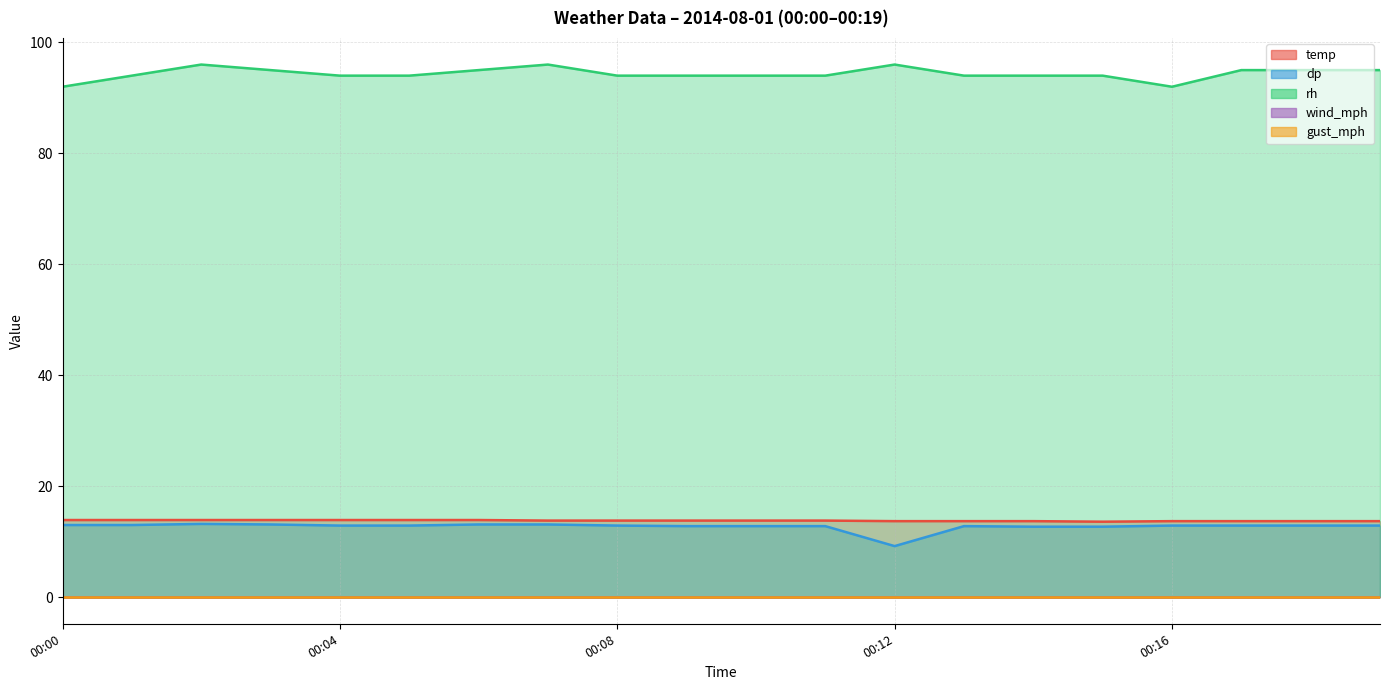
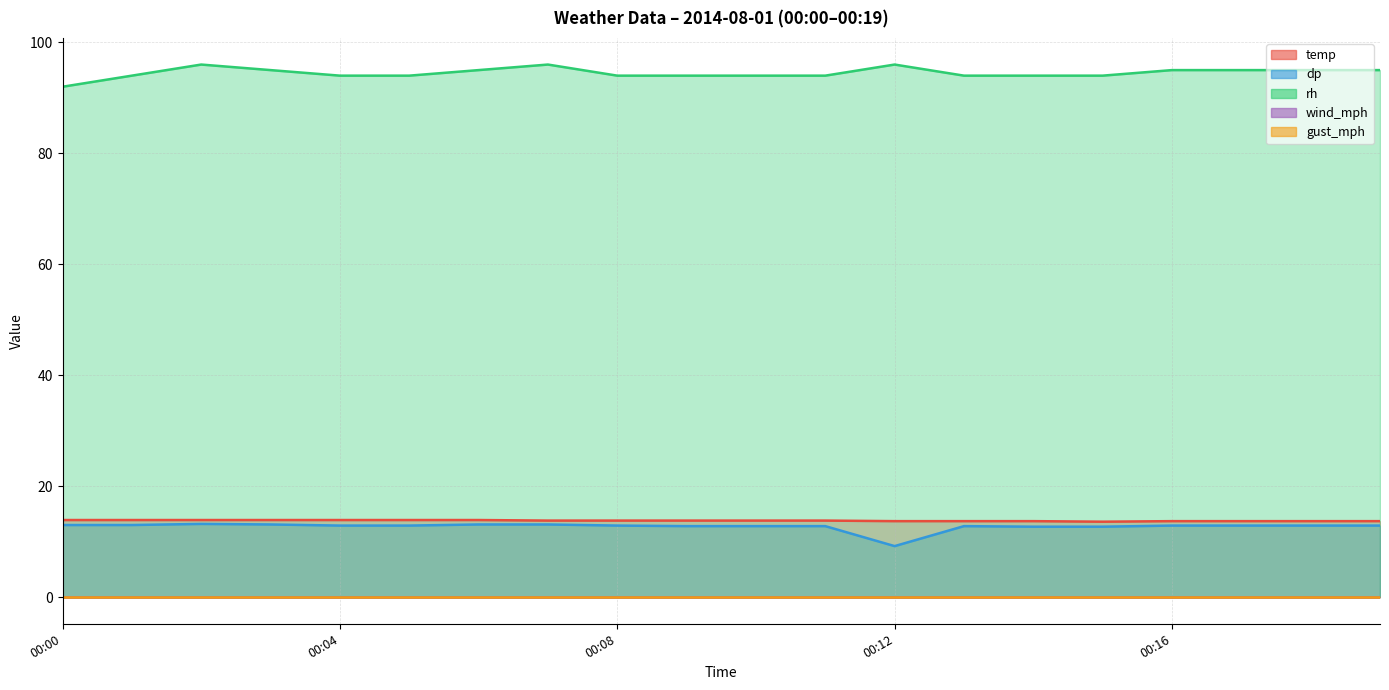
rh, 00:16: 92 -> 95
